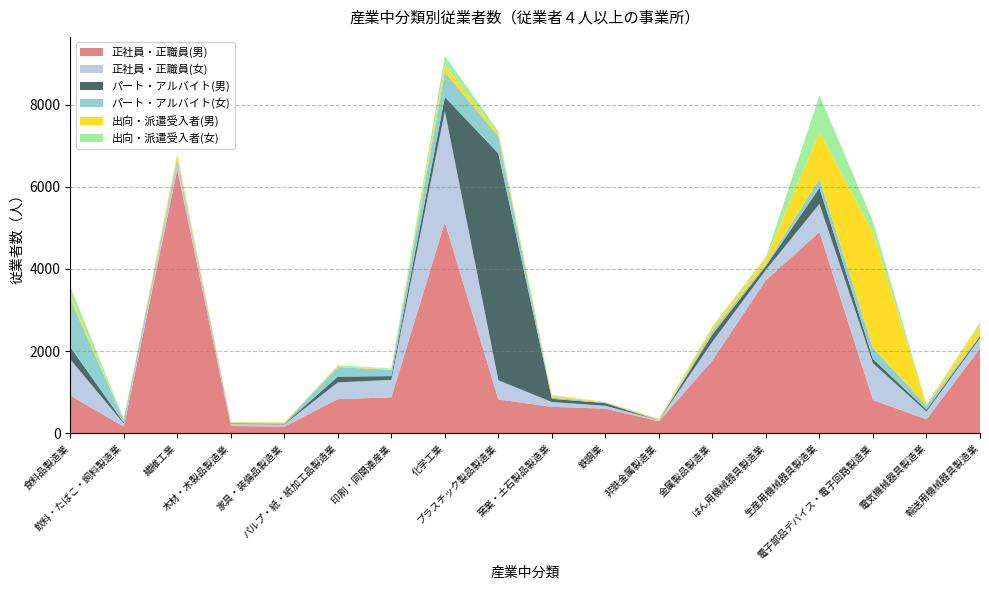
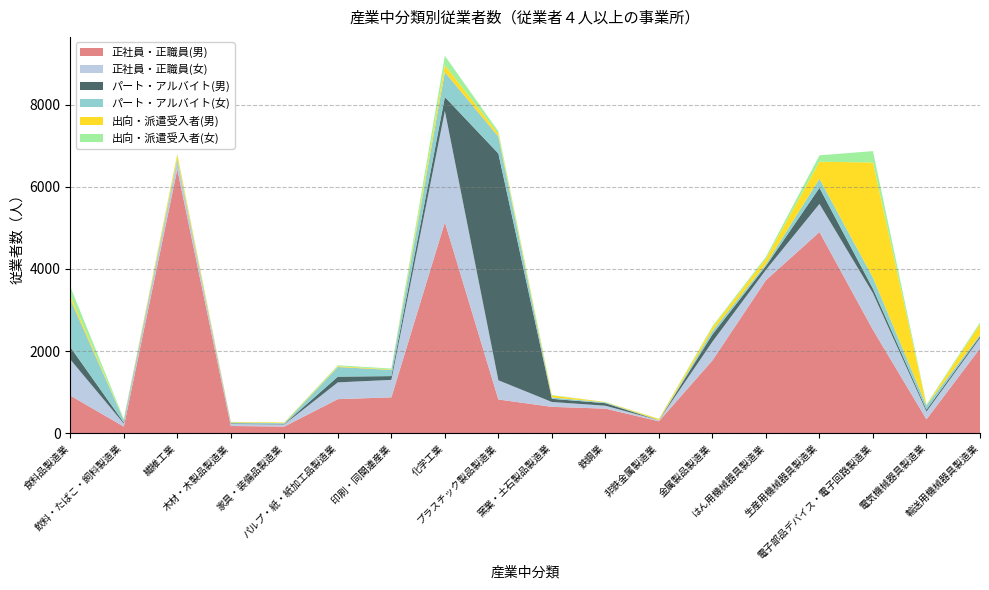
出向・派遣受入者(男), 生産用機械器具製造業: 1100 -> 400
出向・派遣受入者(女), 生産用機械器具製造業: 900 -> 200
正社員・正職員(男), 電子部品デバイス・電子回路製造業: 800 -> 2500
